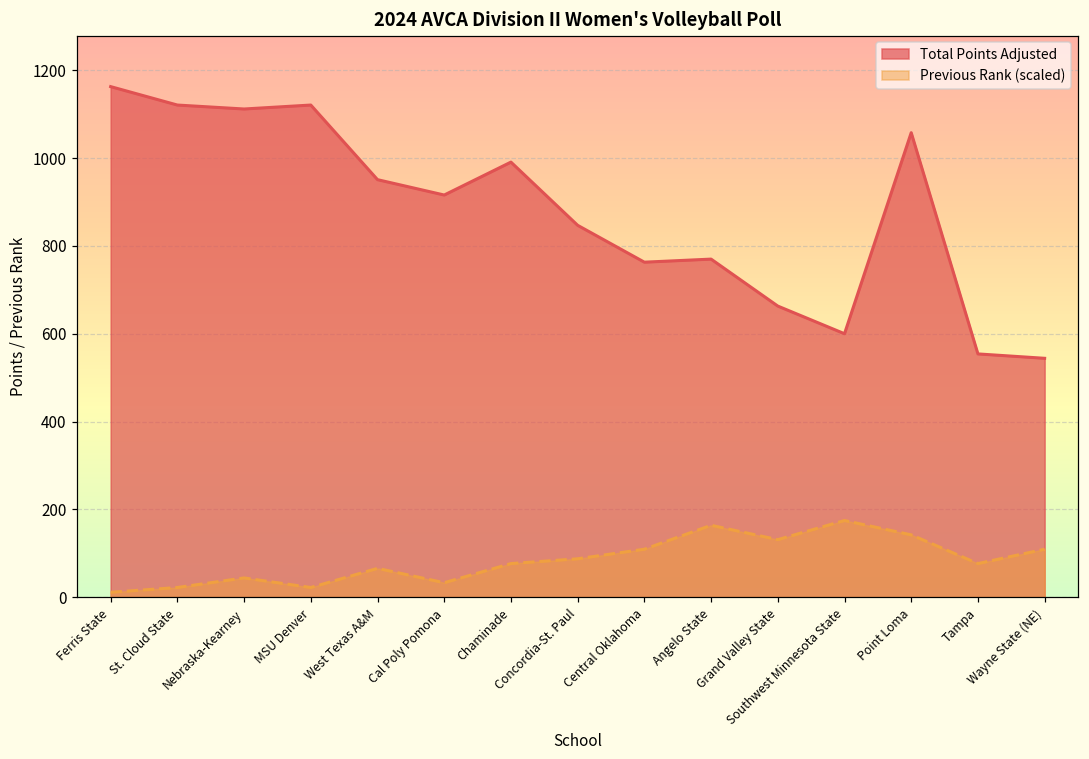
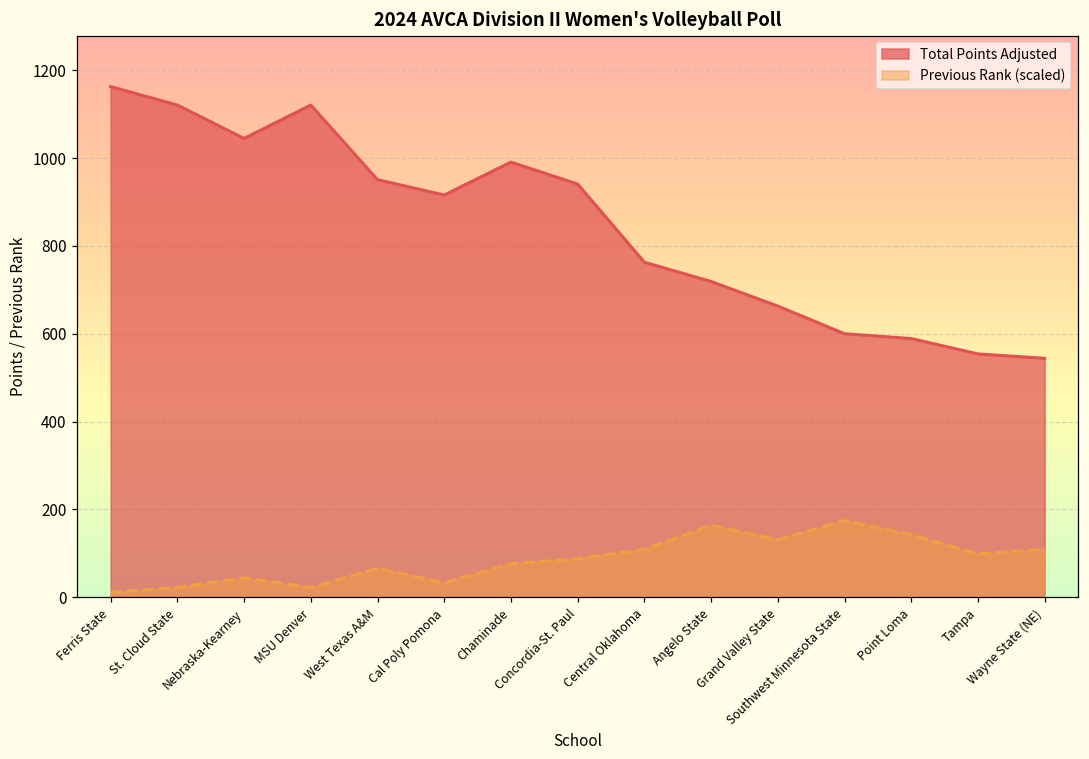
Total Points Adjusted, Nebraska-Kearney: 1110 -> 1050
Total Points Adjusted, Concordia-St. Paul: 850 -> 940
Total Points Adjusted, Angelo State: 770 -> 720
Total Points Adjusted, Point Loma: 1060 -> 590
Previous Rank (scaled), Tampa: 80 -> 100
